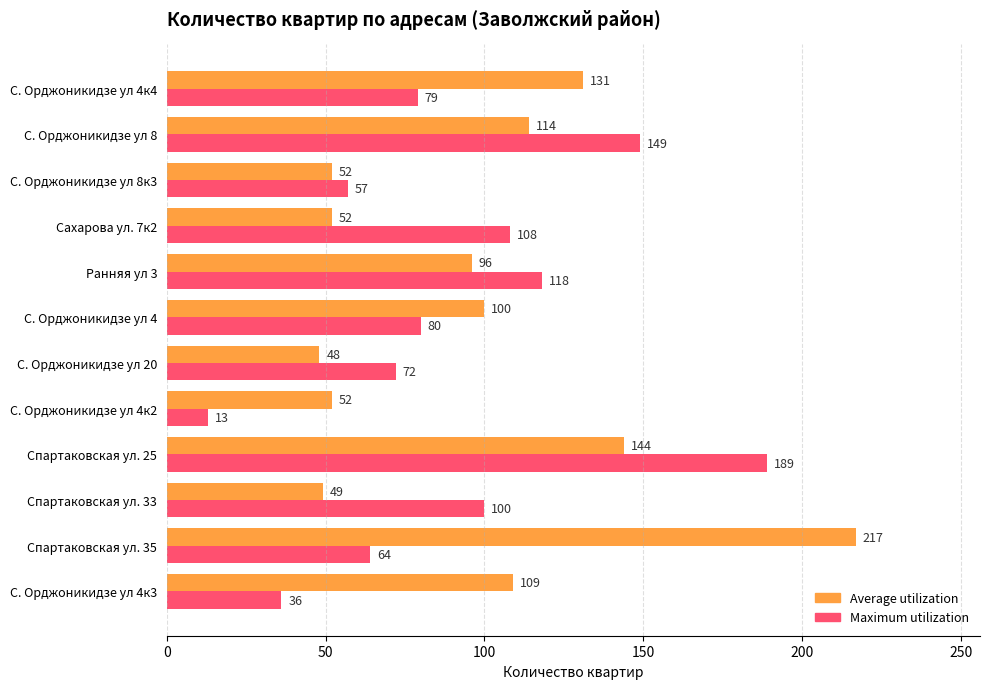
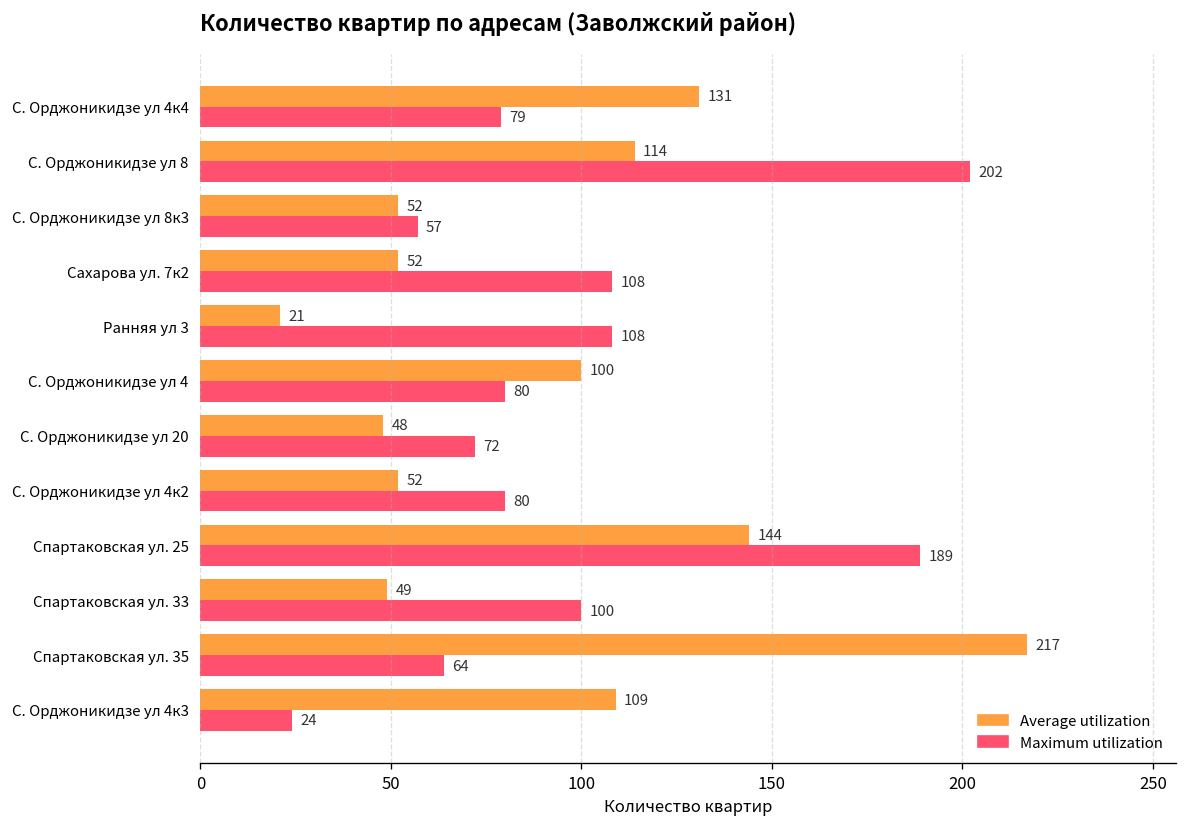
Maximum utilization, С. Орджоникидзе ул 8: 149 -> 202
Average utilization, Ранняя ул 3: 96 -> 21
Maximum utilization, Ранняя ул 3: 118 -> 108
Maximum utilization, С. Орджоникидзе ул 4к2: 13 -> 80
Maximum utilization, С. Орджоникидзе ул 4к3: 36 -> 24
